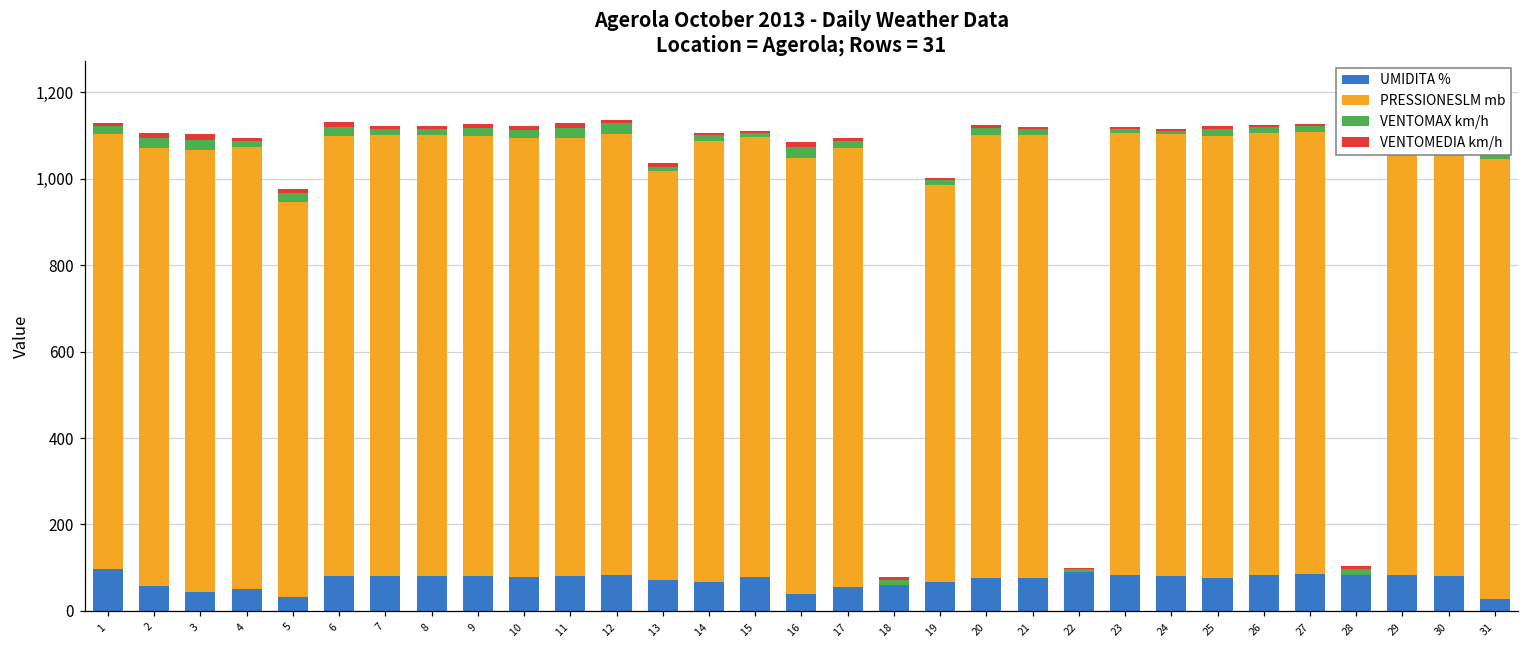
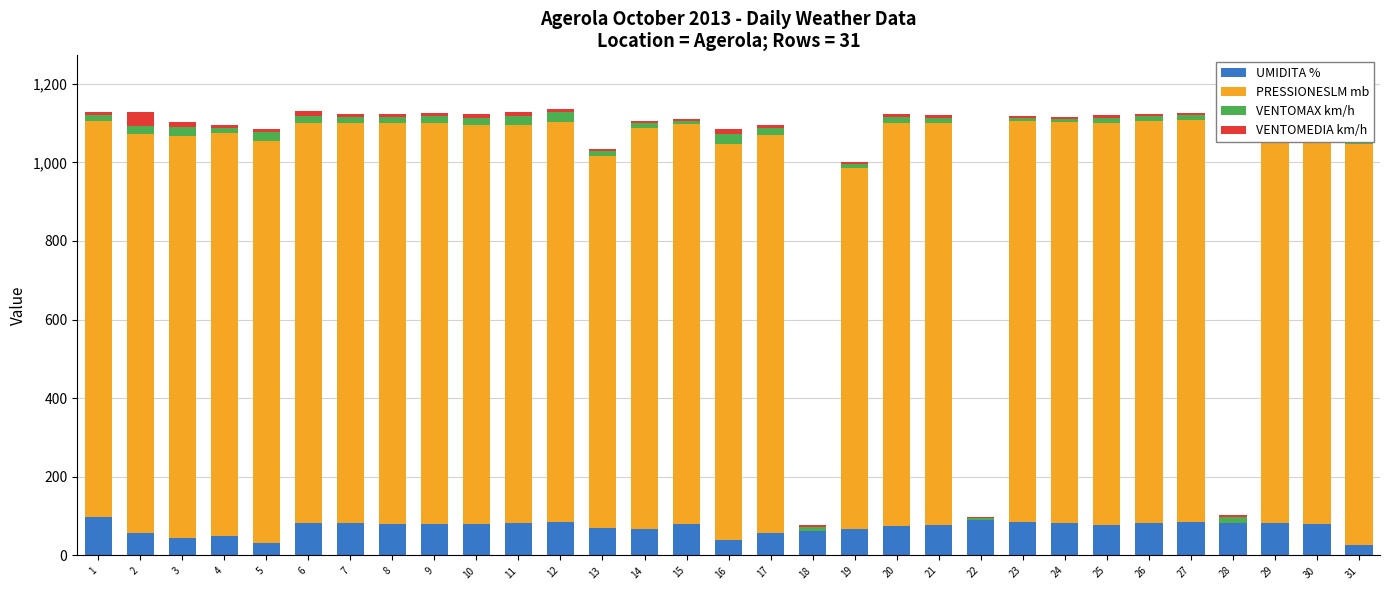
VENTOMEDIA km/h, 2: 10 -> 30
PRESSIONESLM mb, 5: 910 -> 1,020
